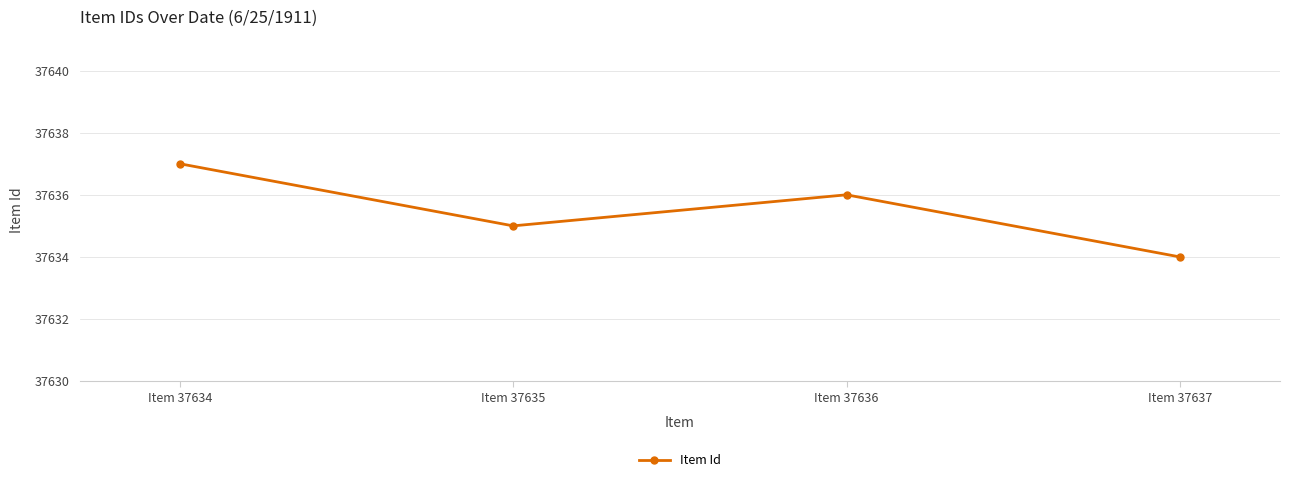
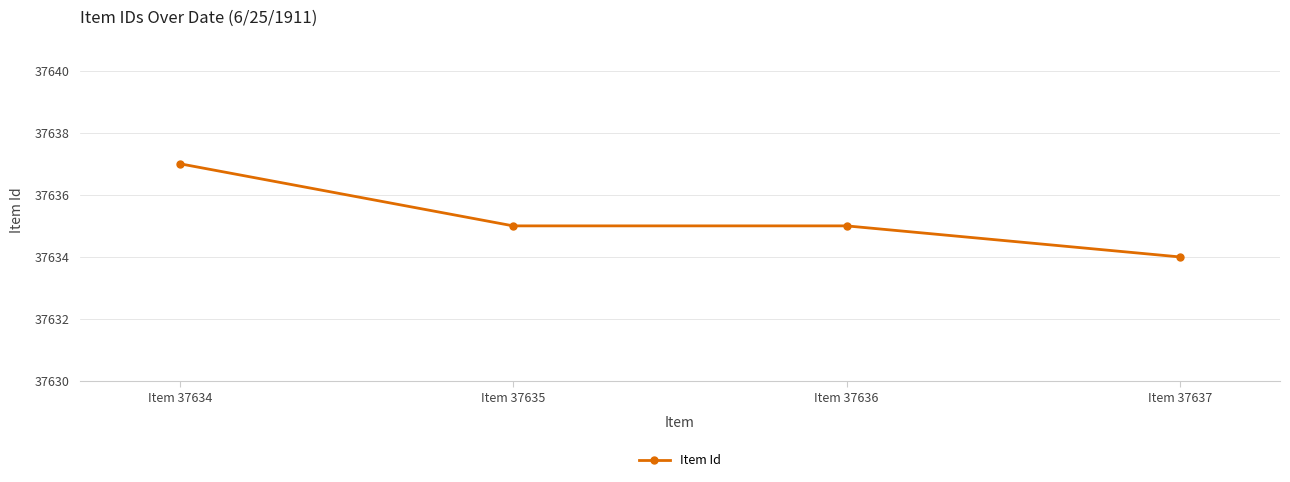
Item 37636: 37636 -> 37635
